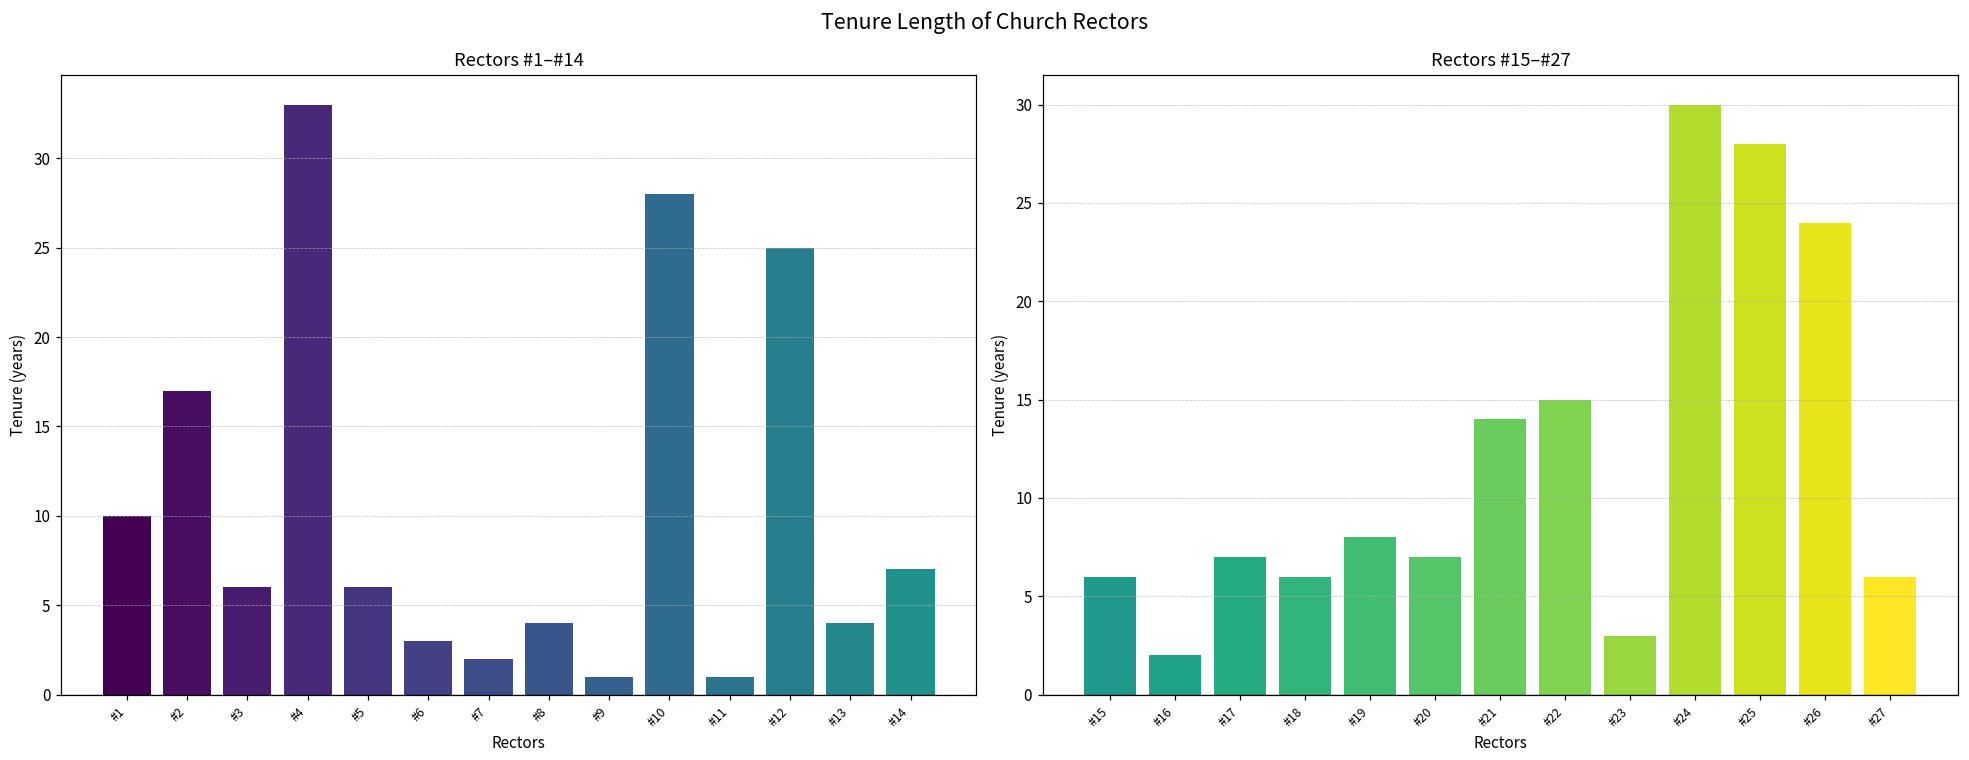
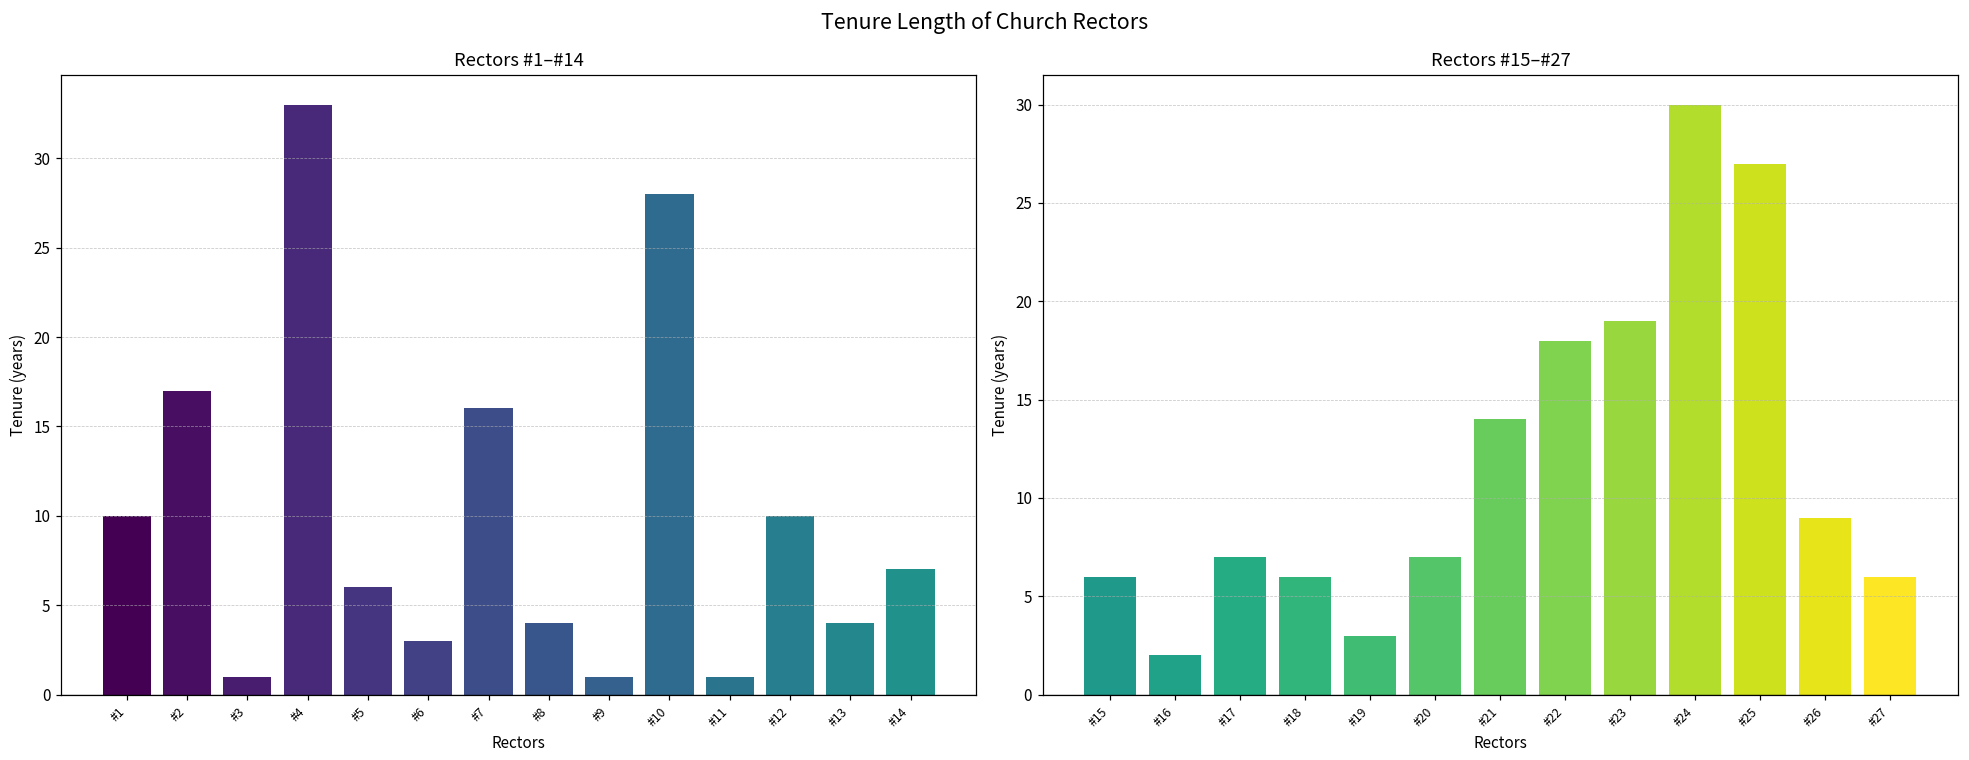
Rectors #1–#14, #3: 6 -> 1
Rectors #1–#14, #7: 2 -> 16
Rectors #1–#14, #12: 25 -> 10
Rectors #15–#27, #19: 8 -> 3
Rectors #15–#27, #22: 15 -> 18
Rectors #15–#27, #23: 3 -> 19
Rectors #15–#27, #25: 28 -> 27
Rectors #15–#27, #26: 24 -> 9
